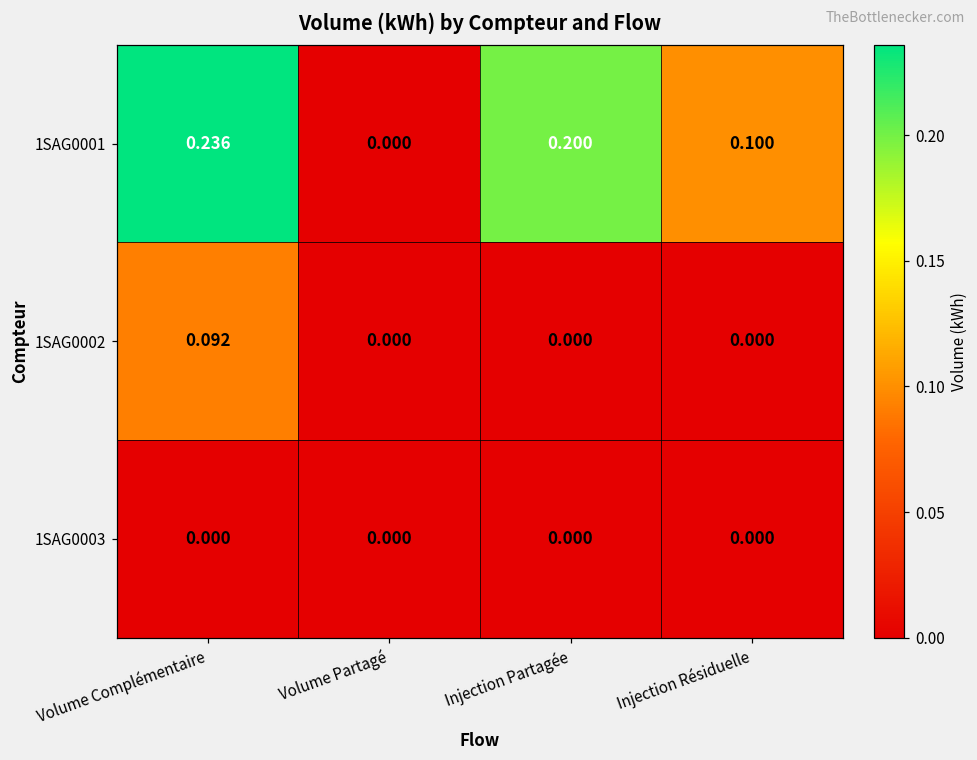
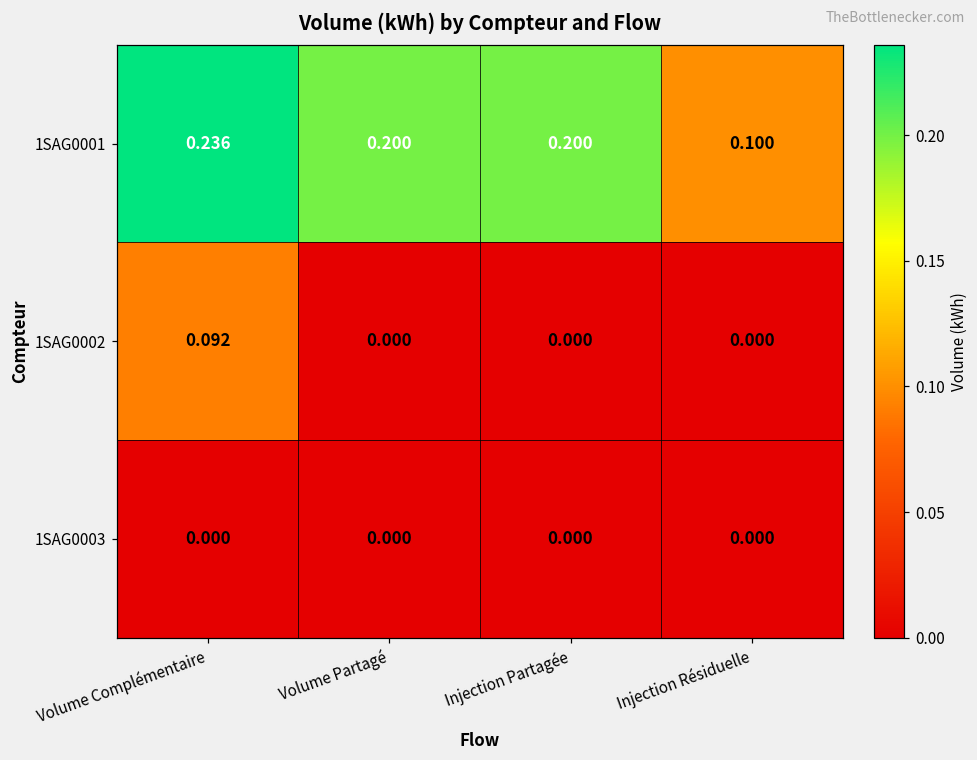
1SAG0001, Volume Partagé: 0.000 -> 0.200
